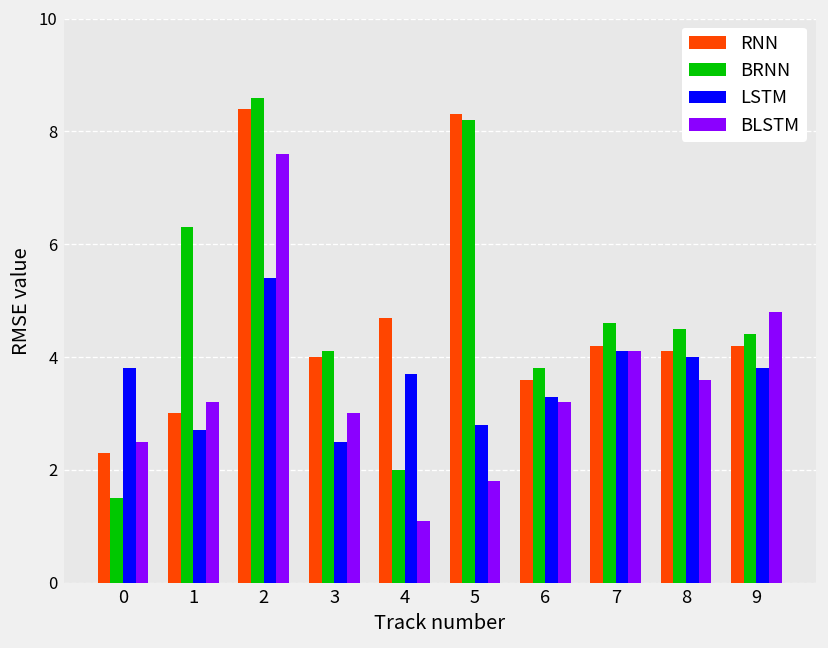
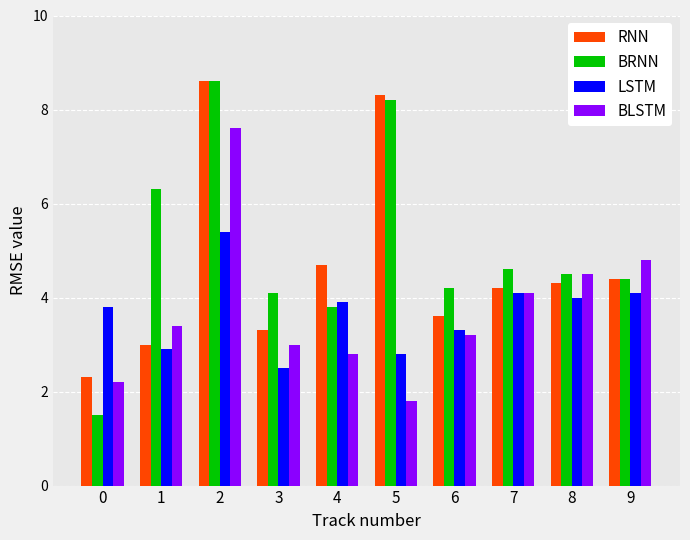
BLSTM, 0: 2.5 -> 2.2
LSTM, 1: 2.7 -> 2.9
BLSTM, 1: 3.2 -> 3.4
RNN, 2: 8.4 -> 8.6
RNN, 3: 4.0 -> 3.3
BRNN, 4: 2.0 -> 3.8
LSTM, 4: 3.7 -> 3.9
BLSTM, 4: 1.1 -> 2.8
BRNN, 6: 3.8 -> 4.2
RNN, 8: 4.1 -> 4.3
BLSTM, 8: 3.6 -> 4.5
RNN, 9: 4.2 -> 4.4
LSTM, 9: 3.8 -> 4.1
